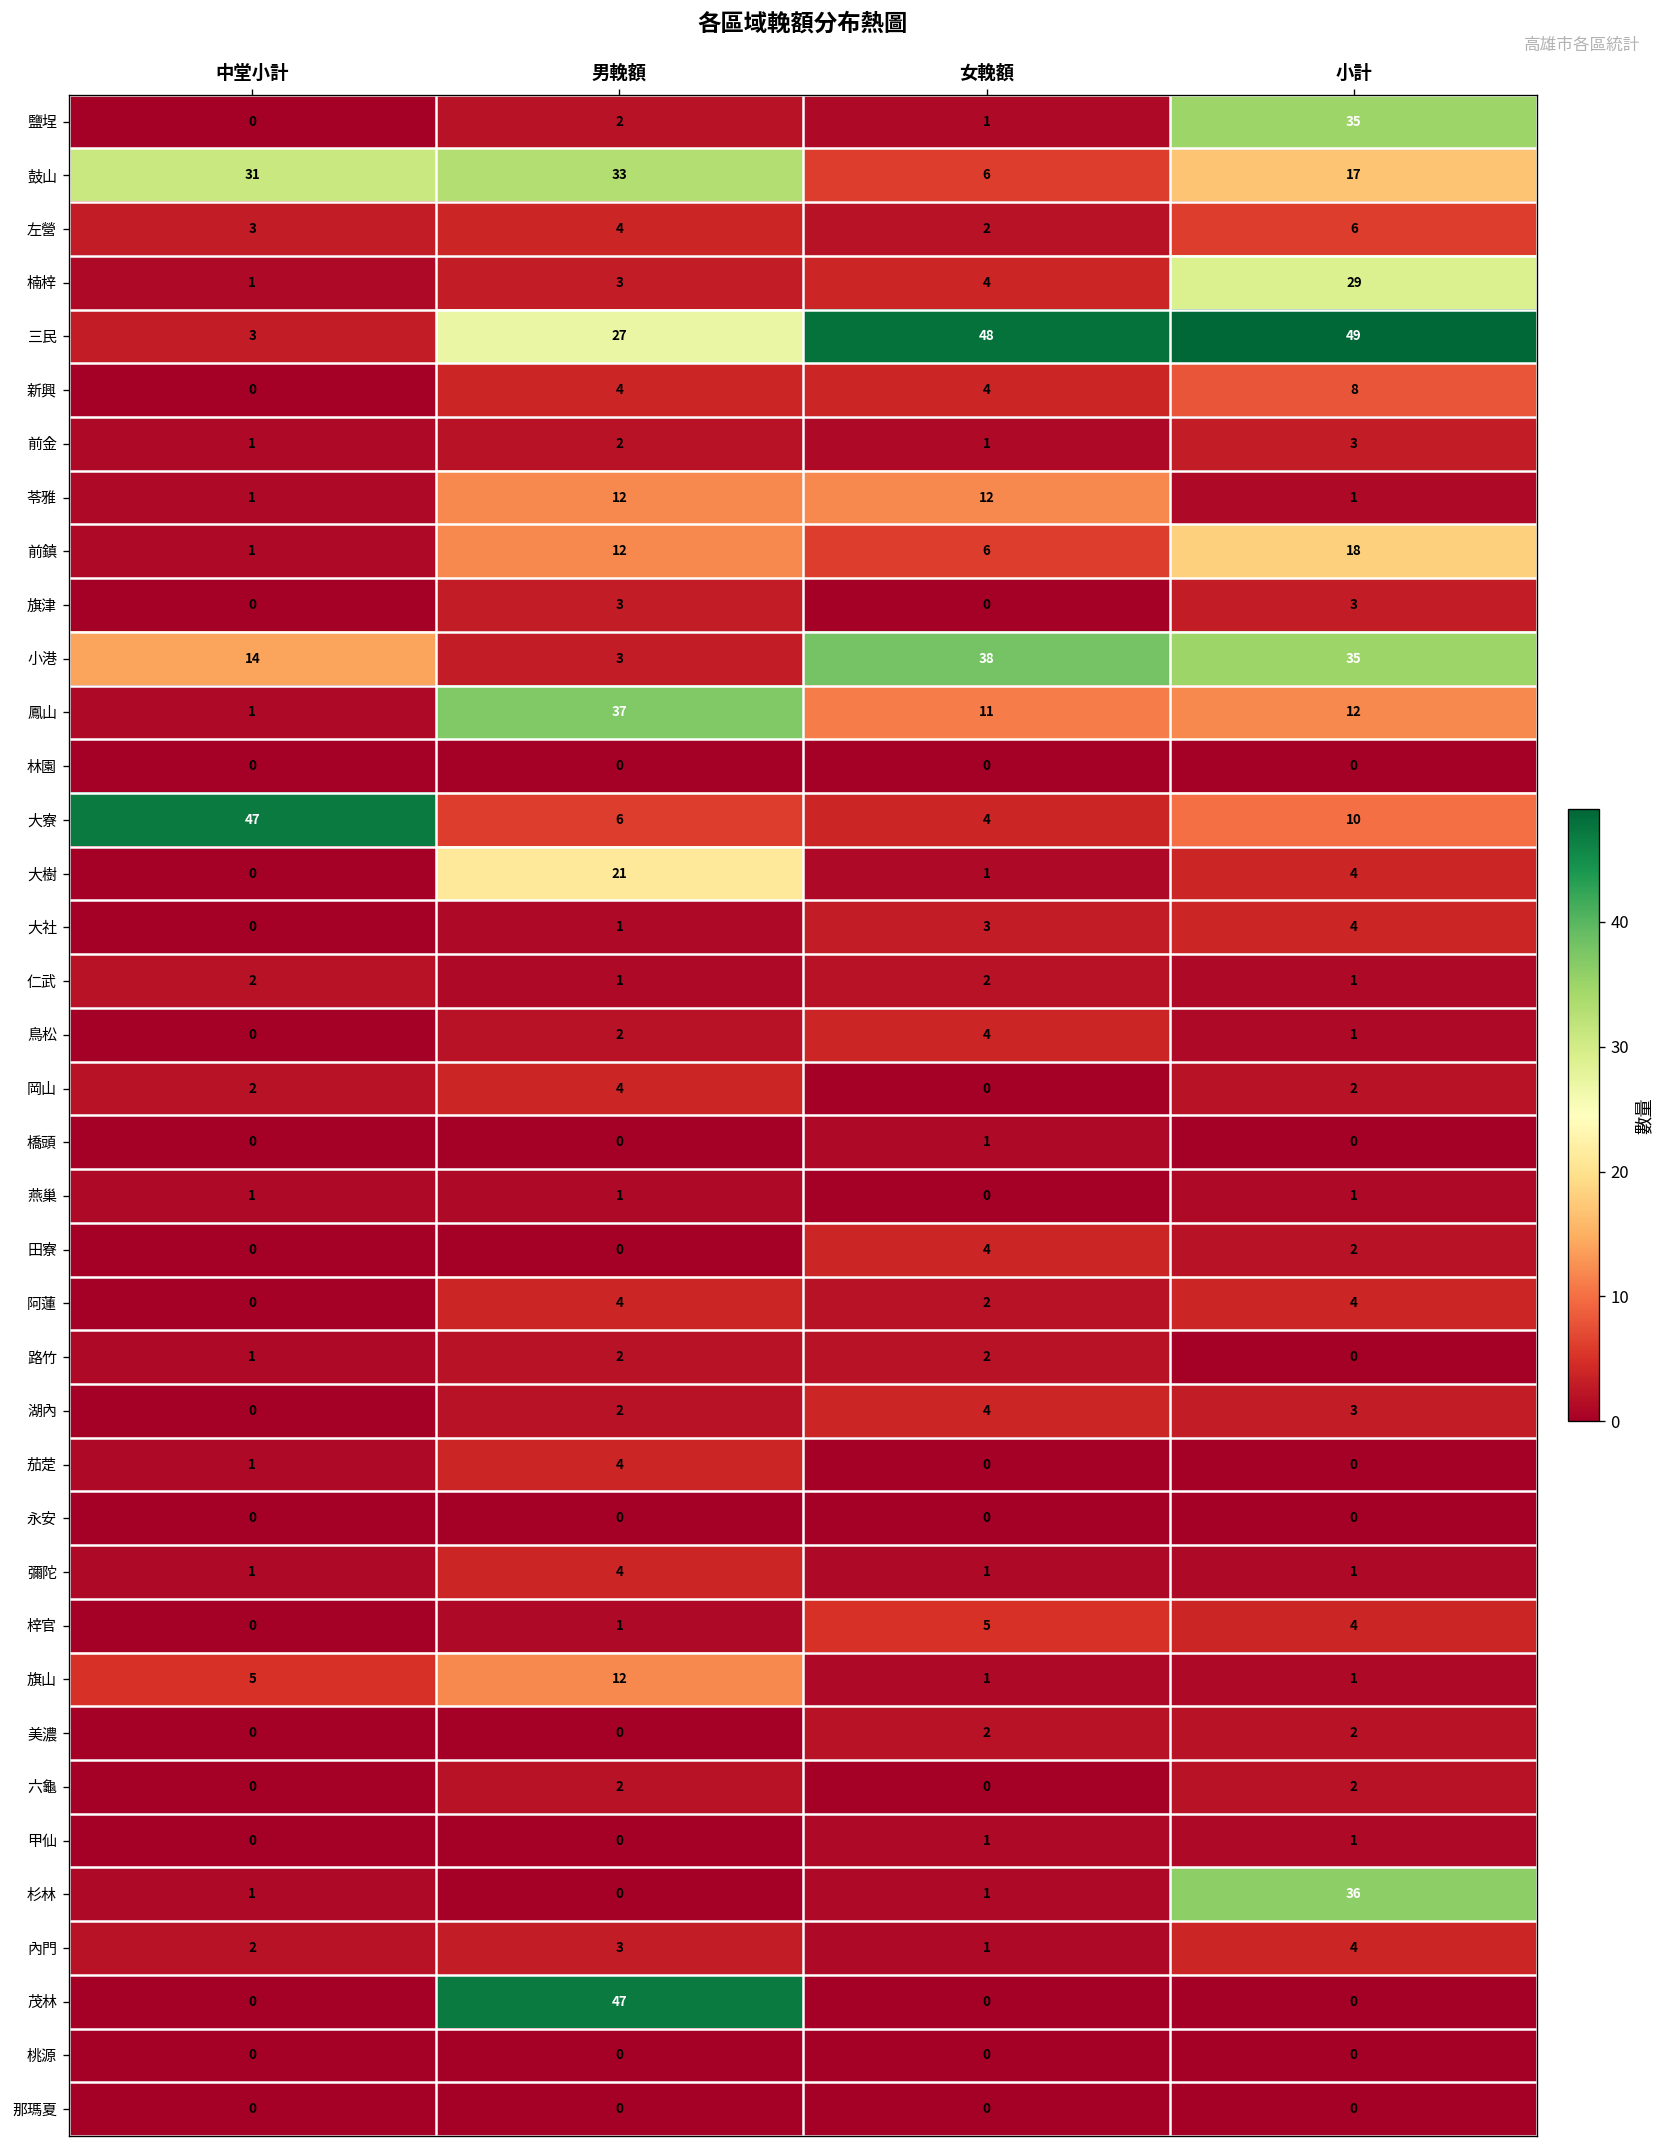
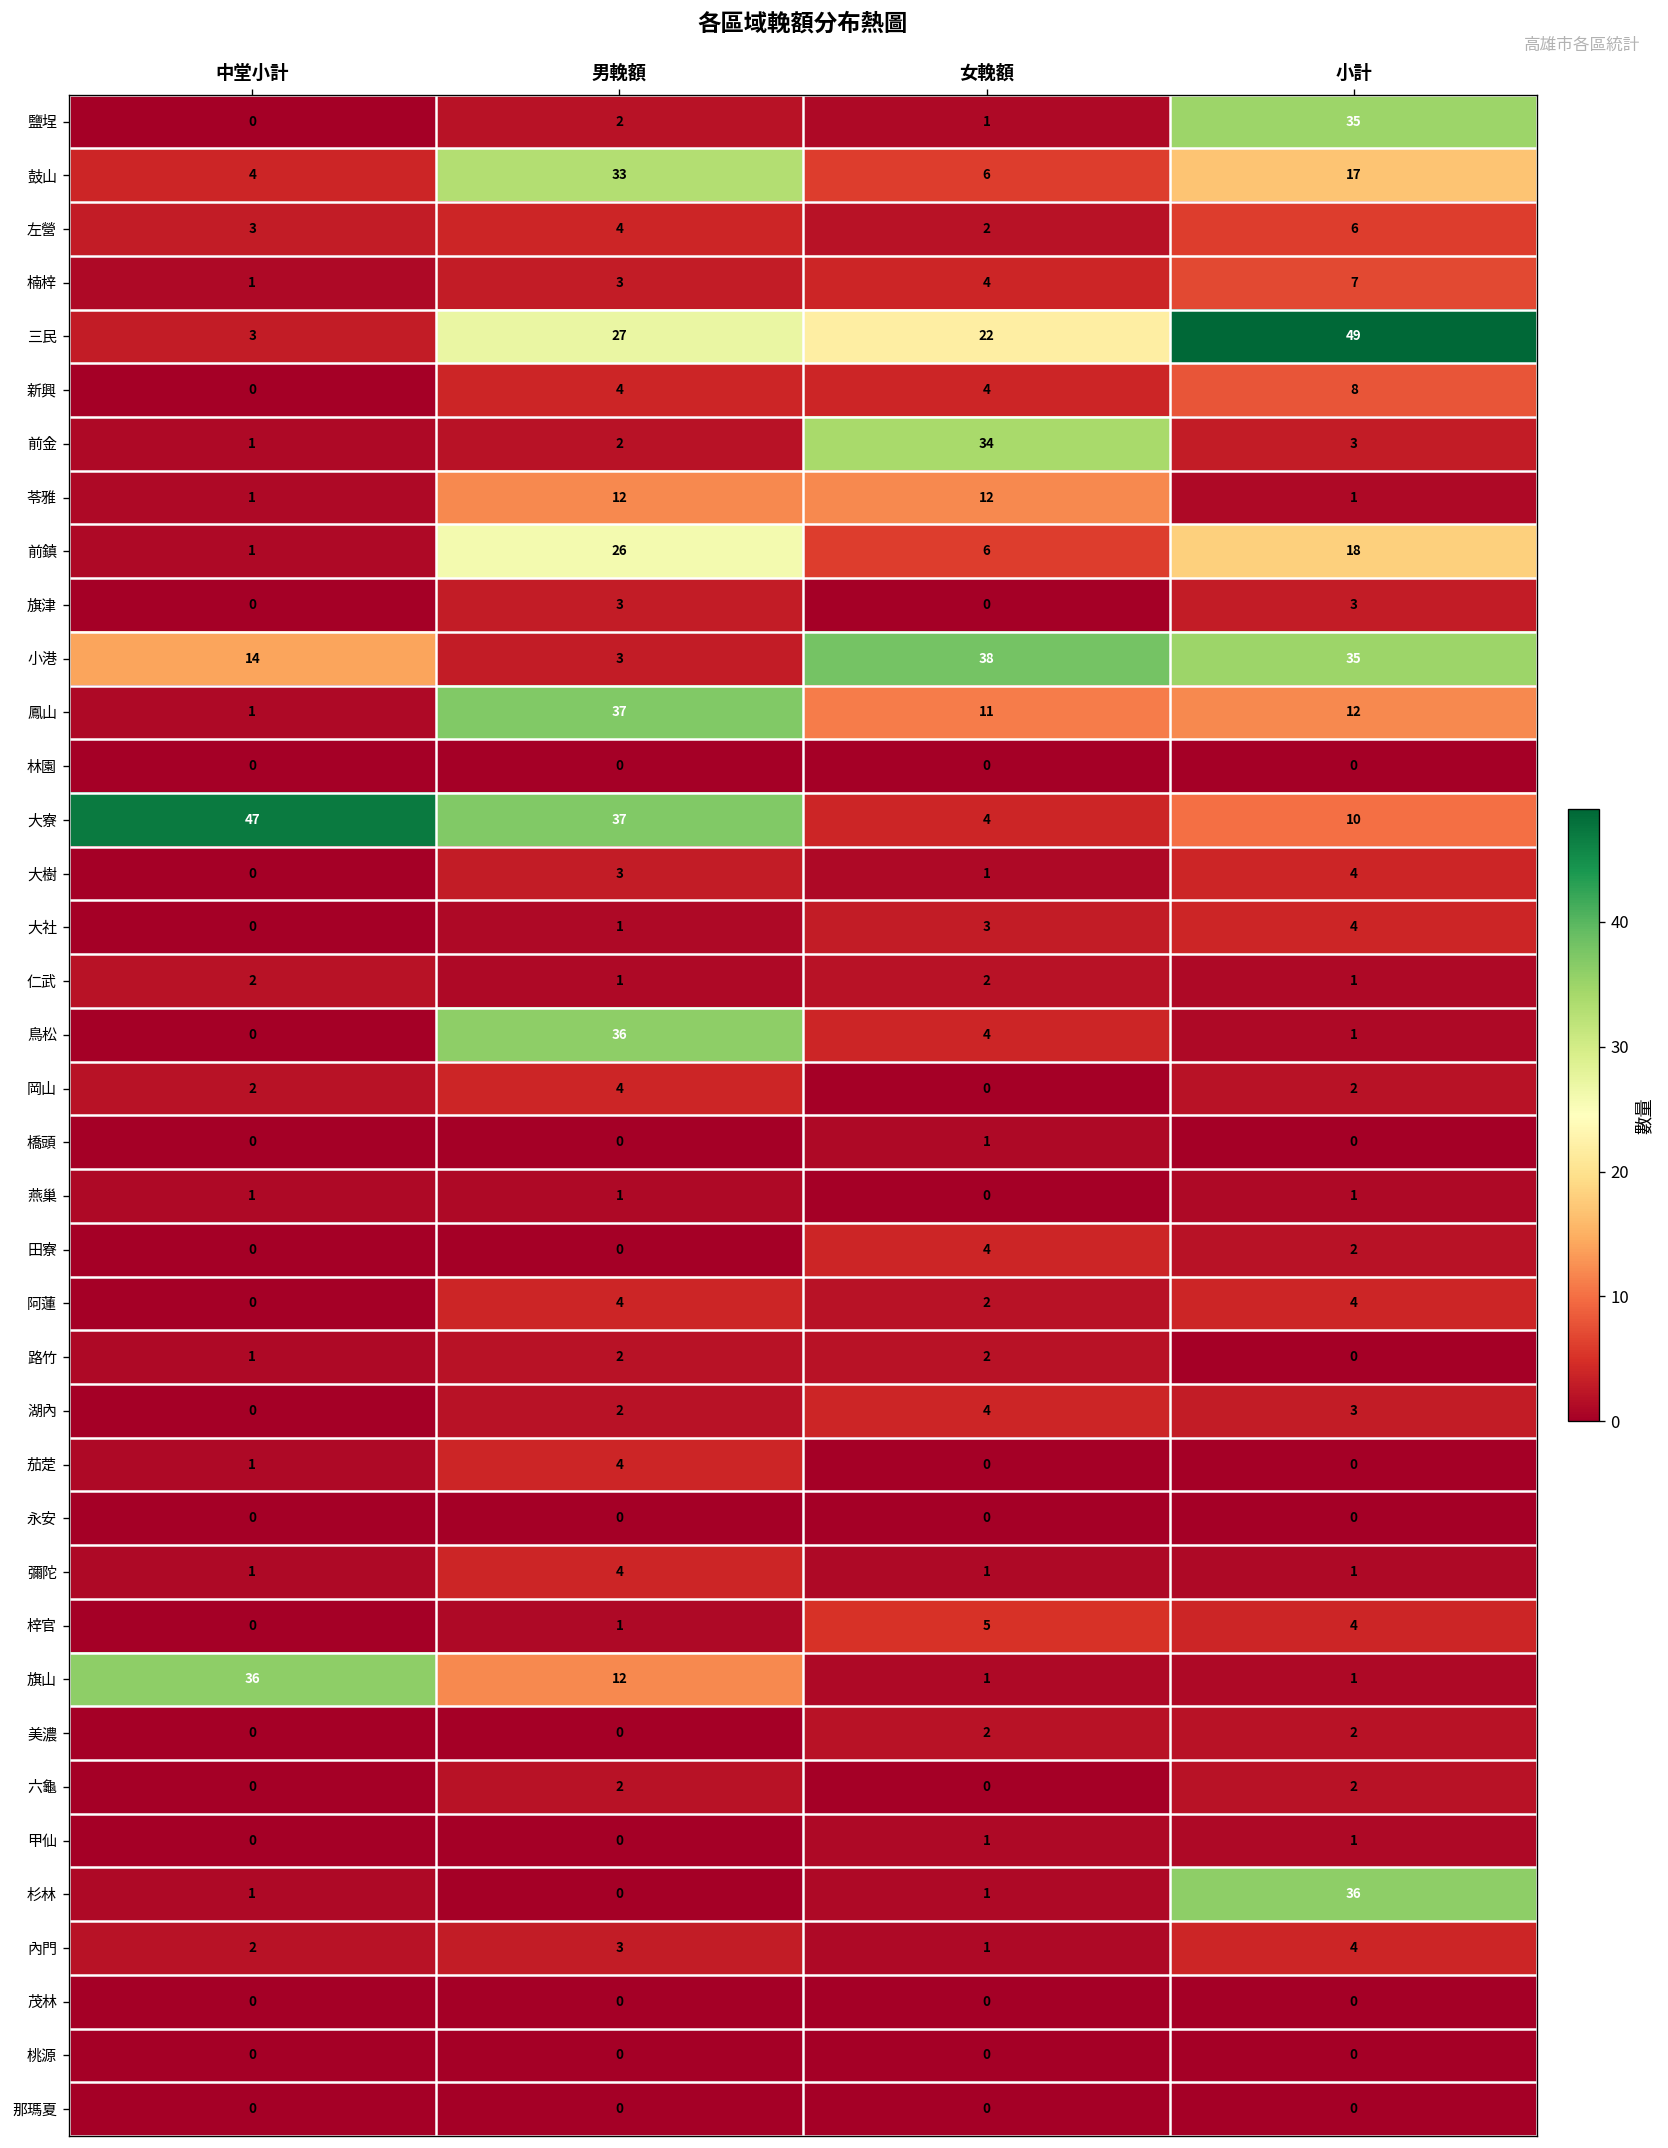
鼓山, 中堂小計: 31 -> 4
楠梓, 小計: 29 -> 7
三民, 女輓額: 48 -> 22
前金, 女輓額: 1 -> 34
前鎮, 男輓額: 12 -> 26
大寮, 男輓額: 6 -> 37
大樹, 男輓額: 21 -> 3
鳥松, 男輓額: 2 -> 36
旗山, 中堂小計: 5 -> 36
茂林, 男輓額: 47 -> 0
